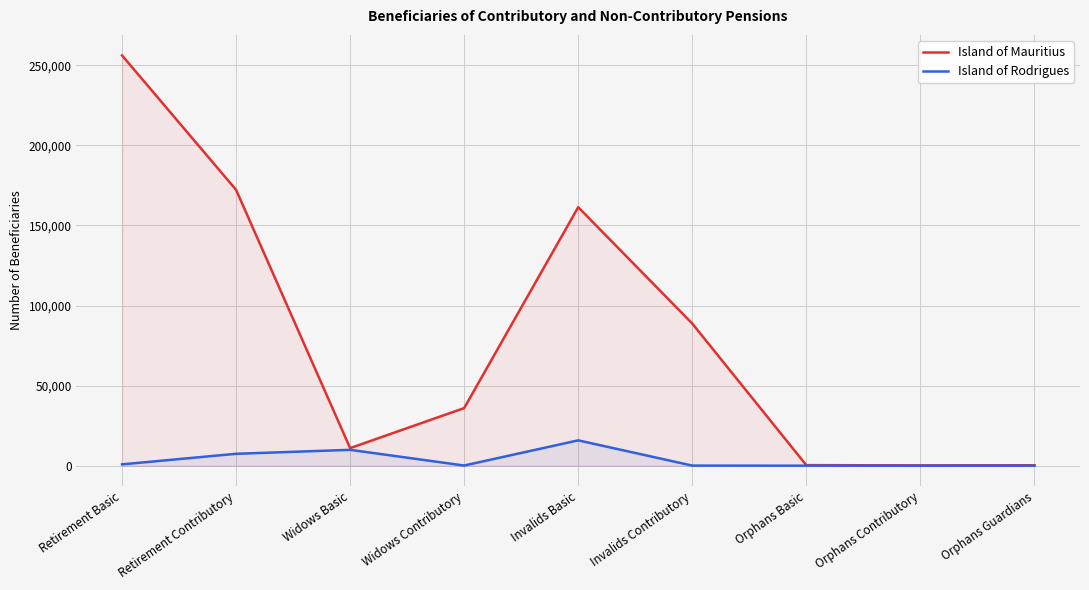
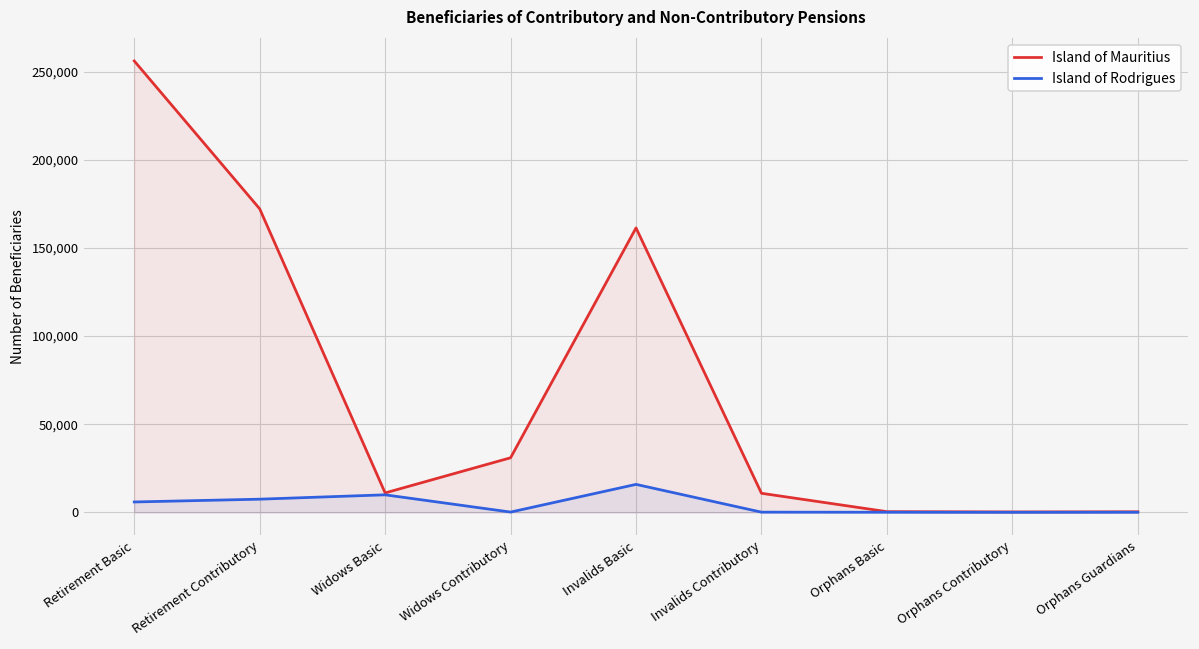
Island of Rodrigues, Retirement Basic: 1,000 -> 6,000
Island of Mauritius, Widows Contributory: 36,000 -> 31,000
Island of Mauritius, Invalids Contributory: 89,000 -> 11,000
